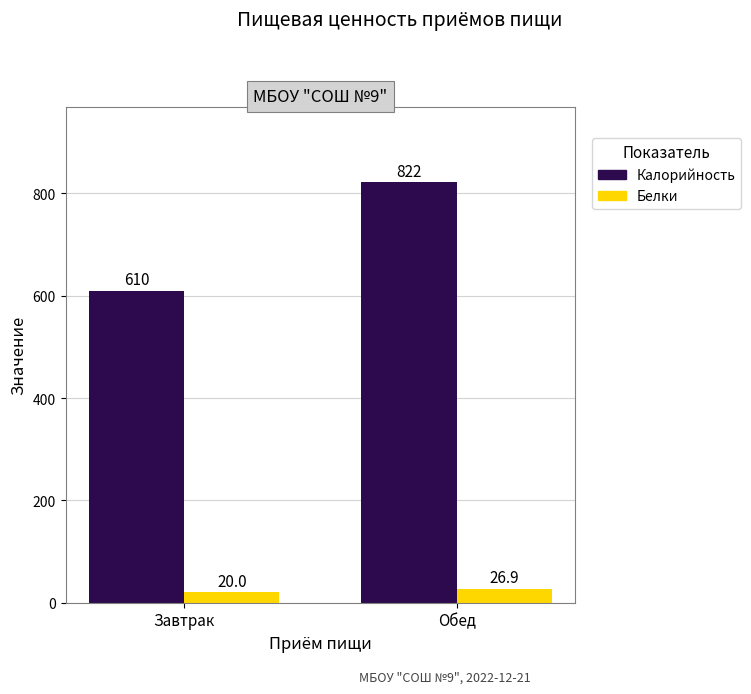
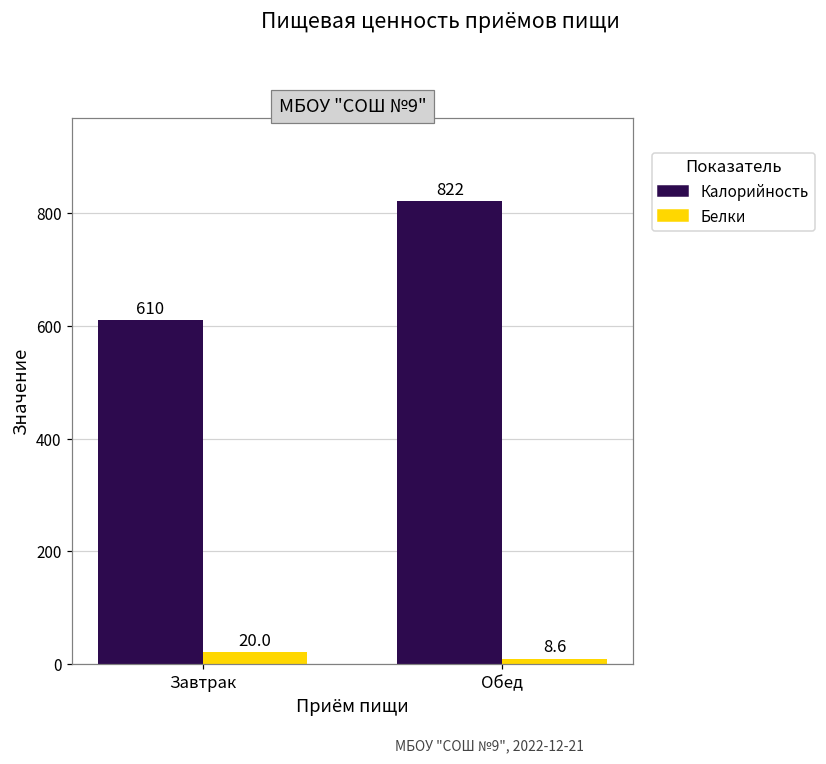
Белки, Обед: 26.9 -> 8.6
